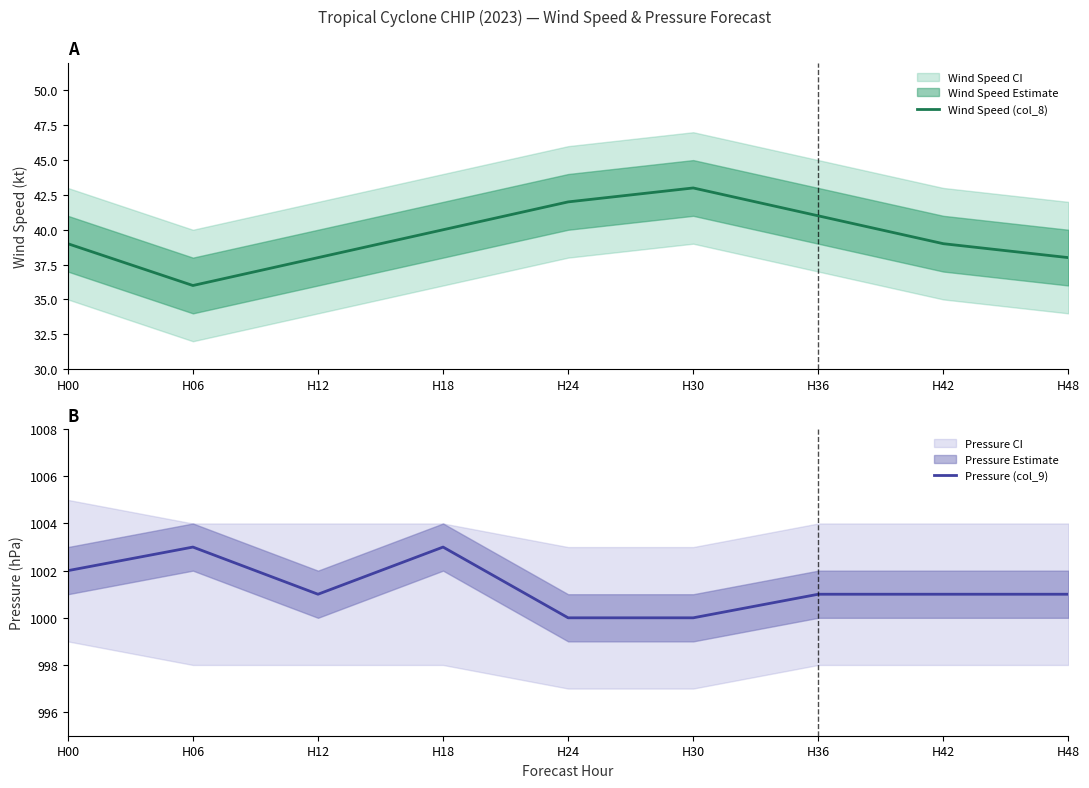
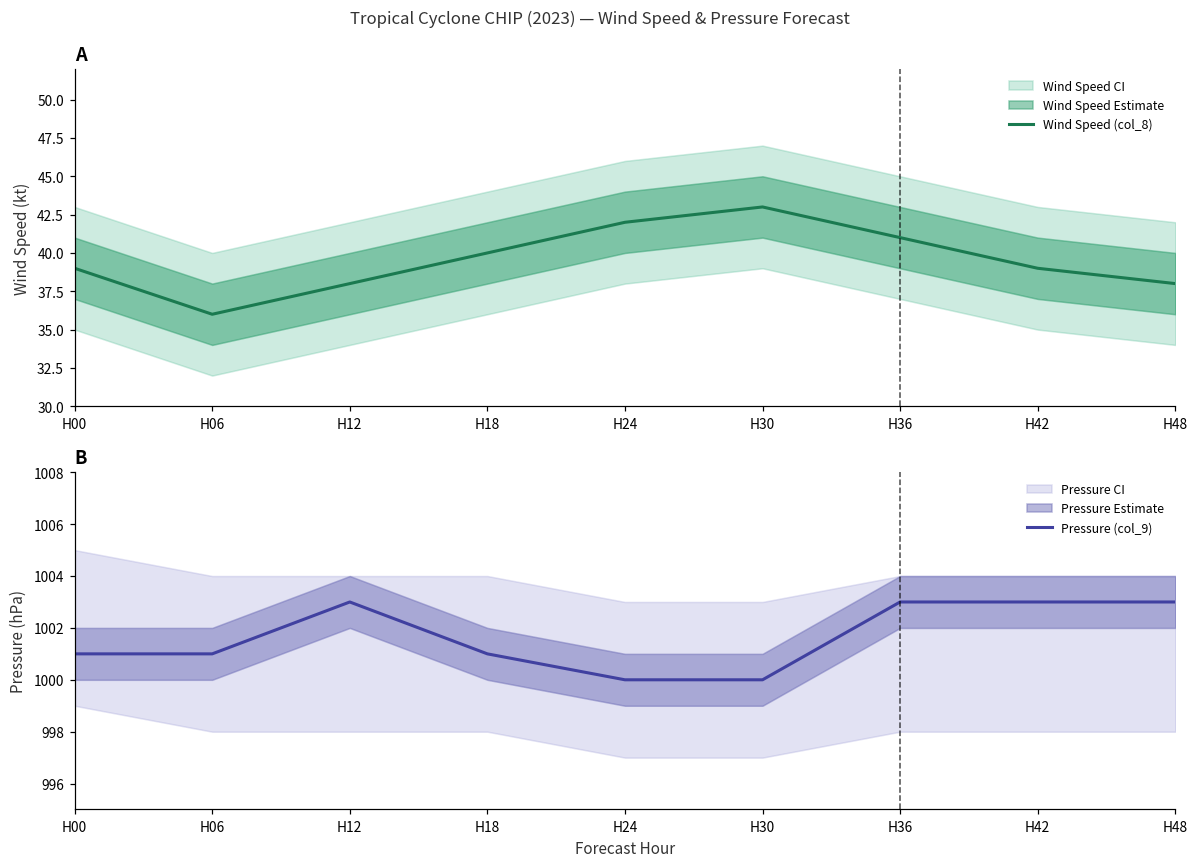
B, Pressure (col_9), H00: 1002 -> 1001
B, Pressure (col_9), H06: 1003 -> 1001
B, Pressure (col_9), H12: 1001 -> 1003
B, Pressure (col_9), H18: 1003 -> 1001
B, Pressure (col_9), H36: 1001 -> 1003
B, Pressure (col_9), H42: 1001 -> 1003
B, Pressure (col_9), H48: 1001 -> 1003
